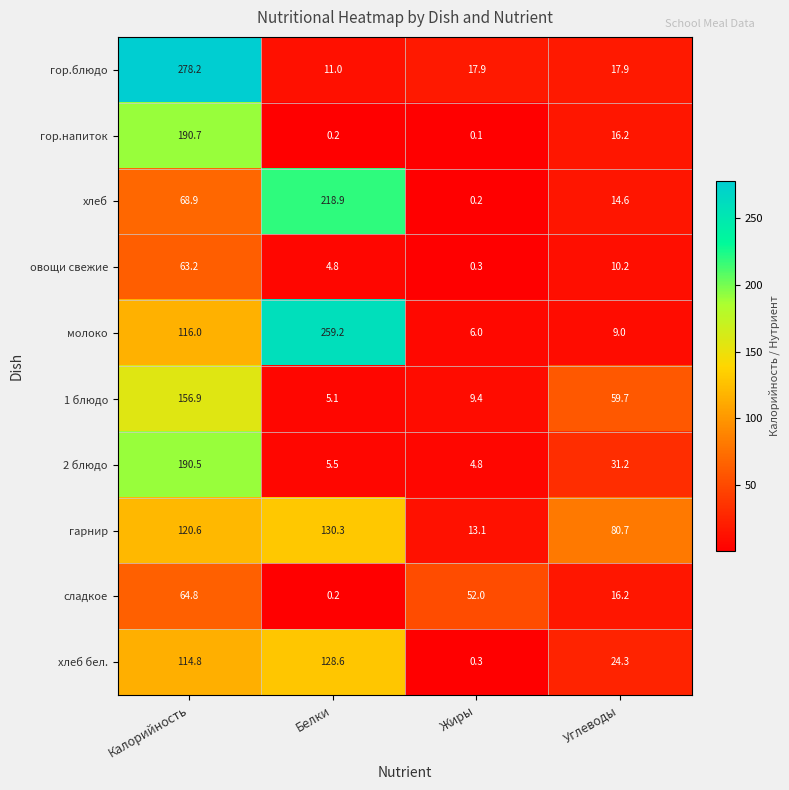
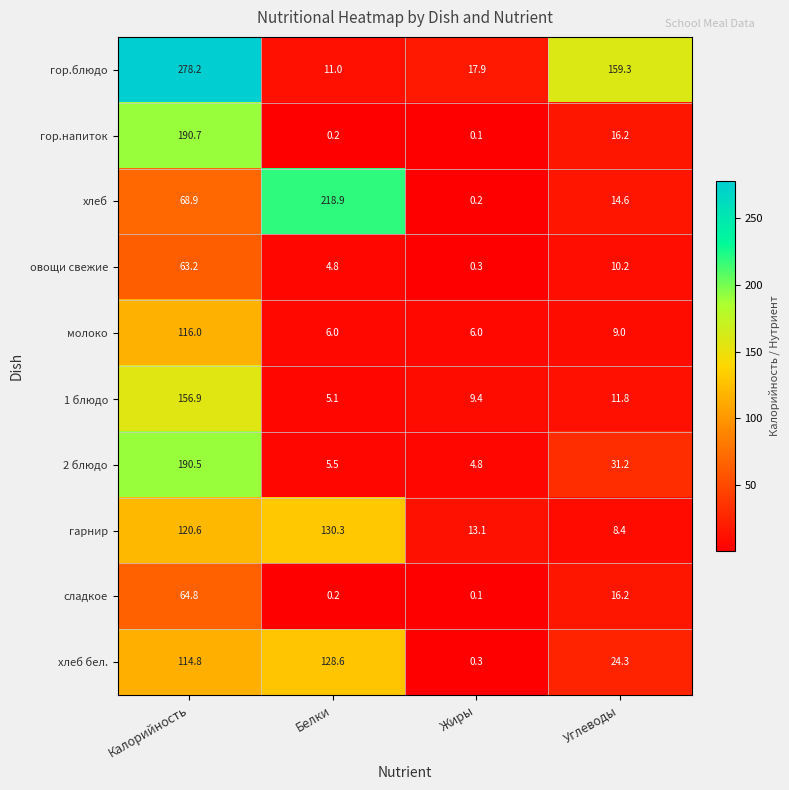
гор.блюдо, Углеводы: 17.9 -> 159.3
молоко, Белки: 259.2 -> 6.0
1 блюдо, Углеводы: 59.7 -> 11.8
гарнир, Углеводы: 80.7 -> 8.4
сладкое, Жиры: 52.0 -> 0.1
